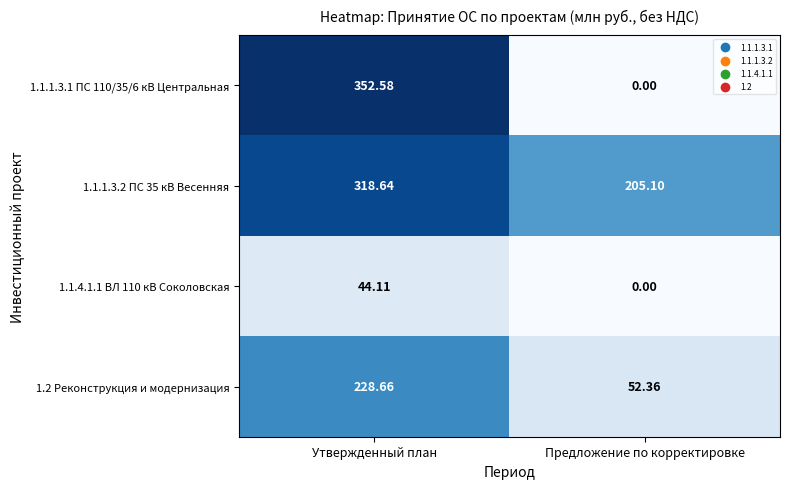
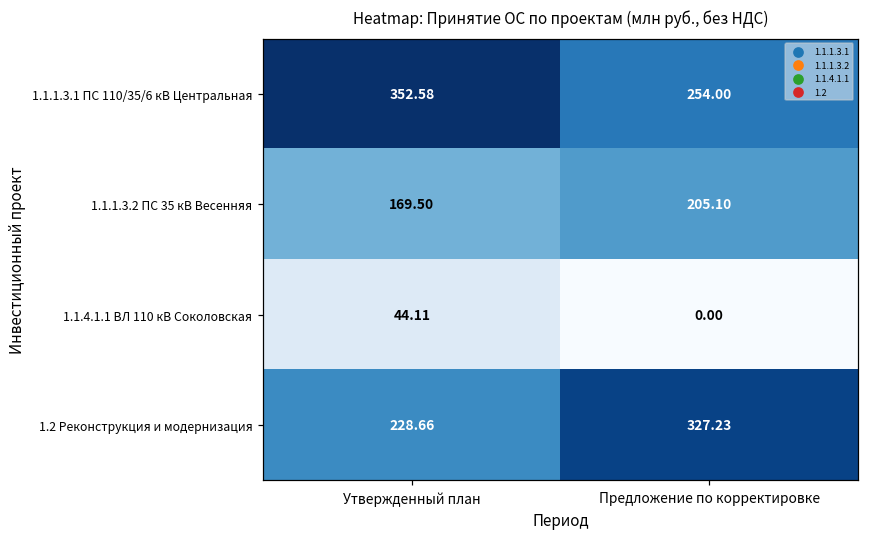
1.1.1.3.1 ПС 110/35/6 кВ Центральная, Предложение по корректировке: 0.00 -> 254.00
1.1.1.3.2 ПС 35 кВ Весенняя, Утвержденный план: 318.64 -> 169.50
1.2 Реконструкция и модернизация, Предложение по корректировке: 52.36 -> 327.23
